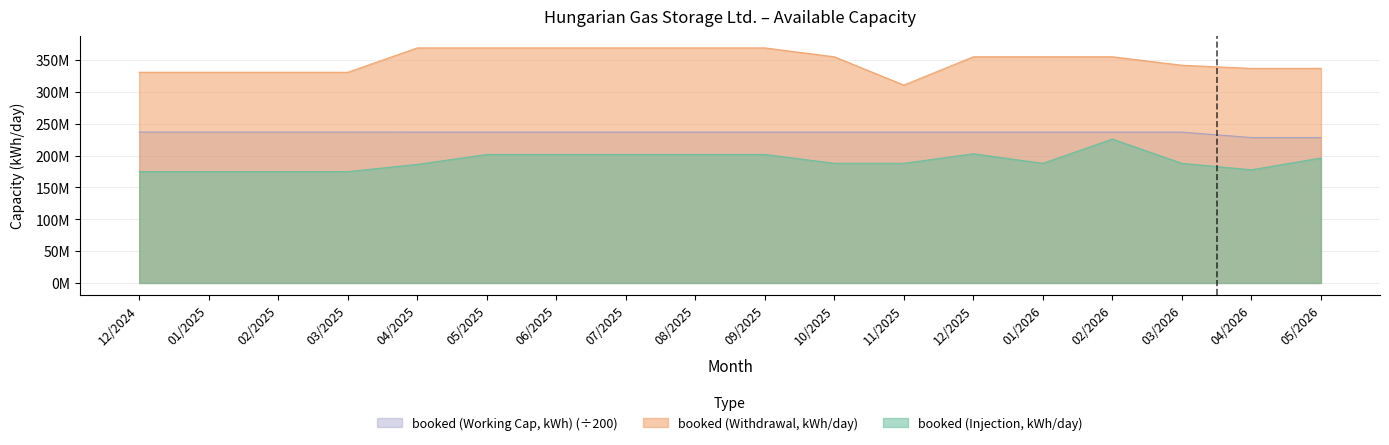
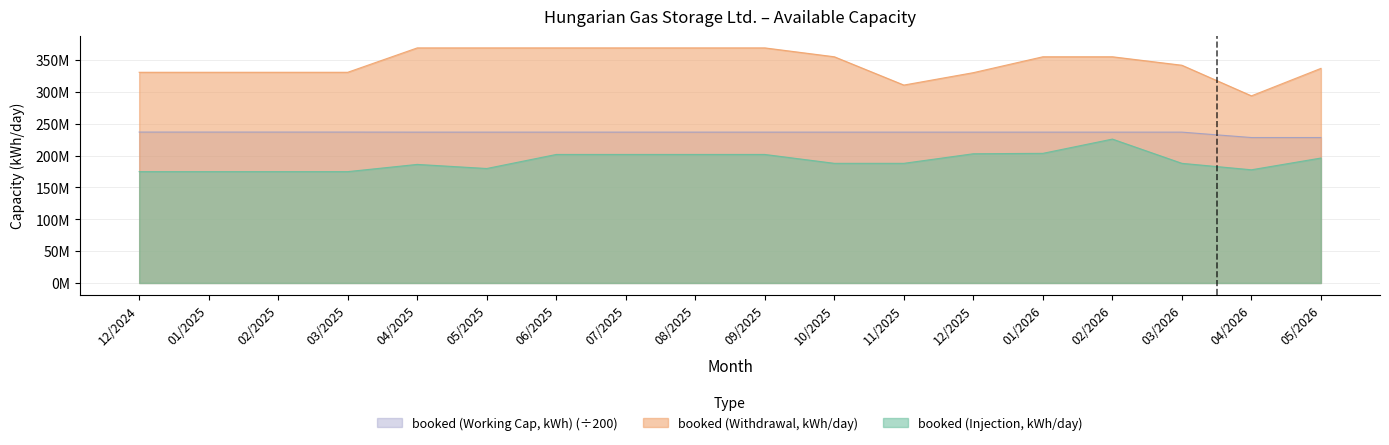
booked (Injection, kWh/day), 05/2025: 200000000 -> 180000000
booked (Withdrawal, kWh/day), 12/2025: 360000000 -> 330000000
booked (Injection, kWh/day), 01/2026: 190000000 -> 200000000
booked (Withdrawal, kWh/day), 04/2026: 340000000 -> 290000000
